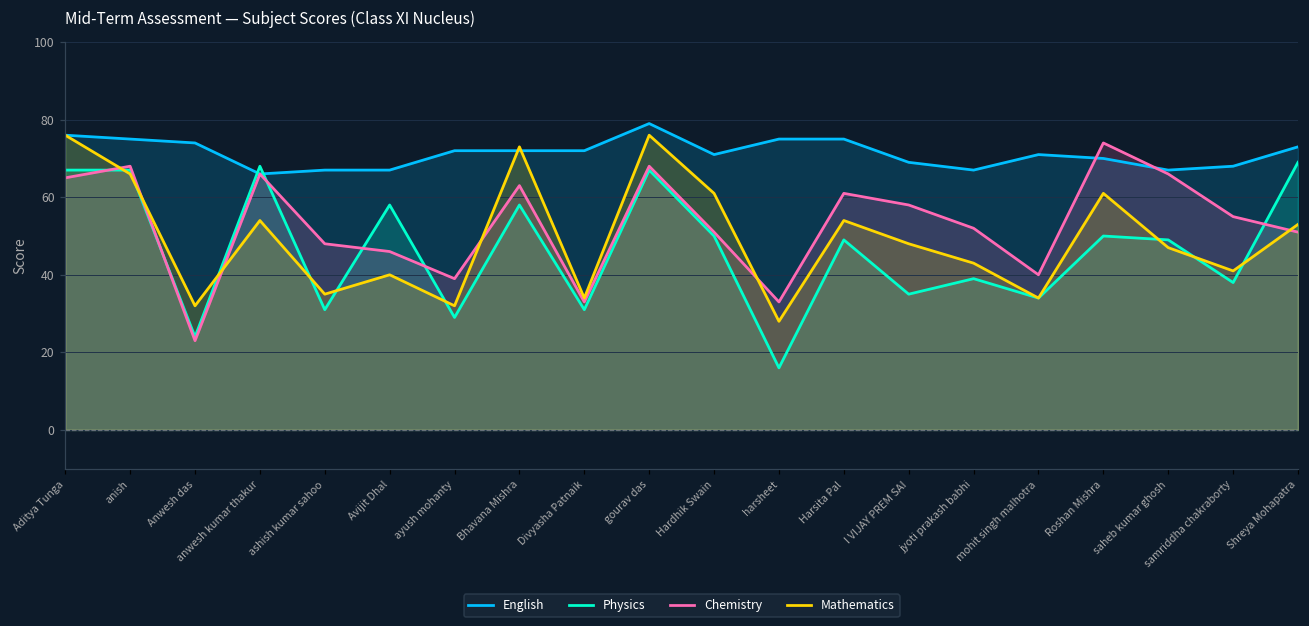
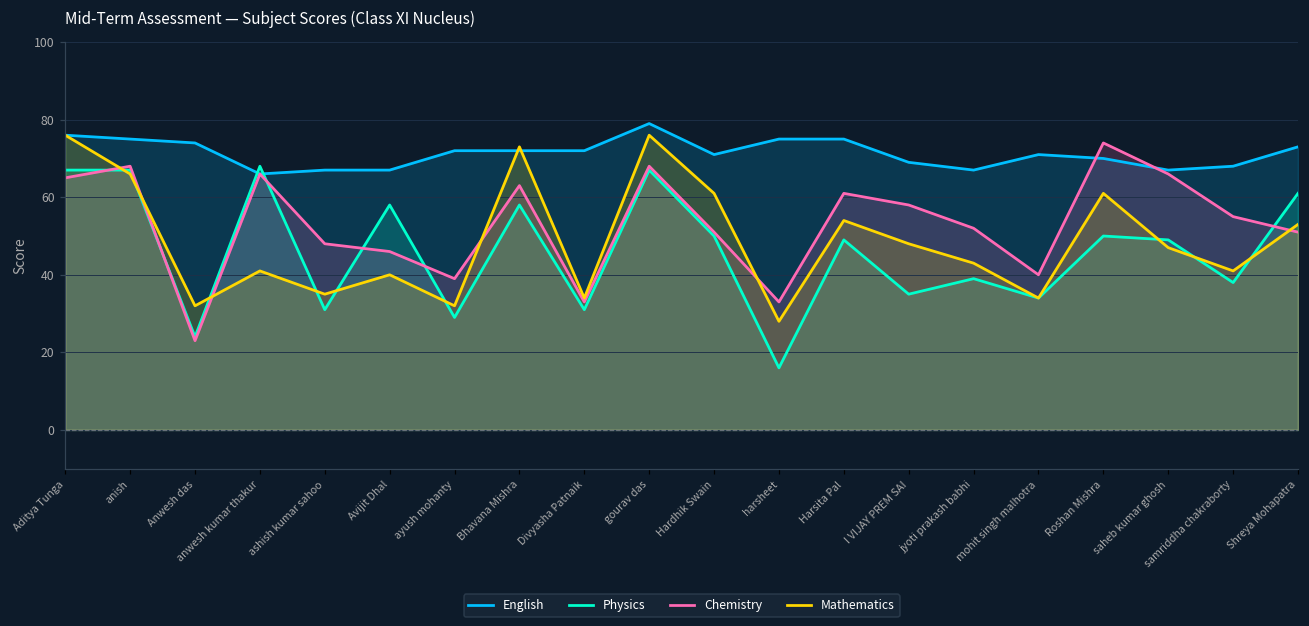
Mathematics, anwesh kumar thakur: 54 -> 41
Physics, Shreya Mohapatra: 69 -> 61
